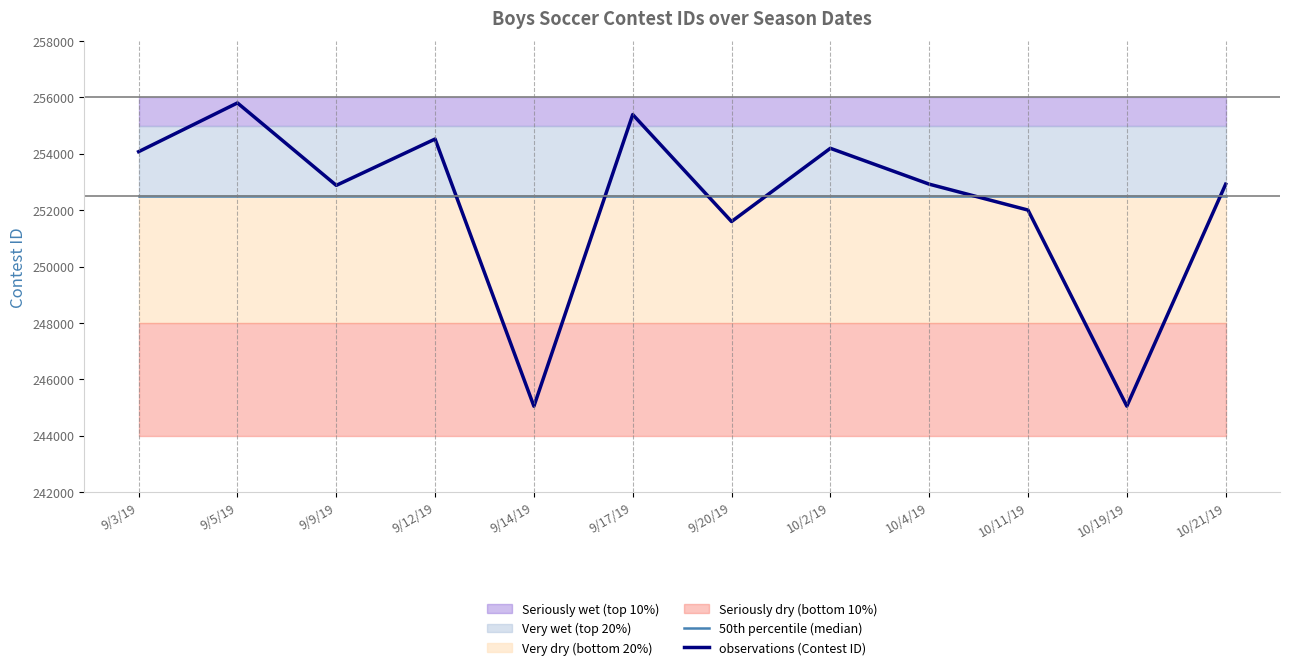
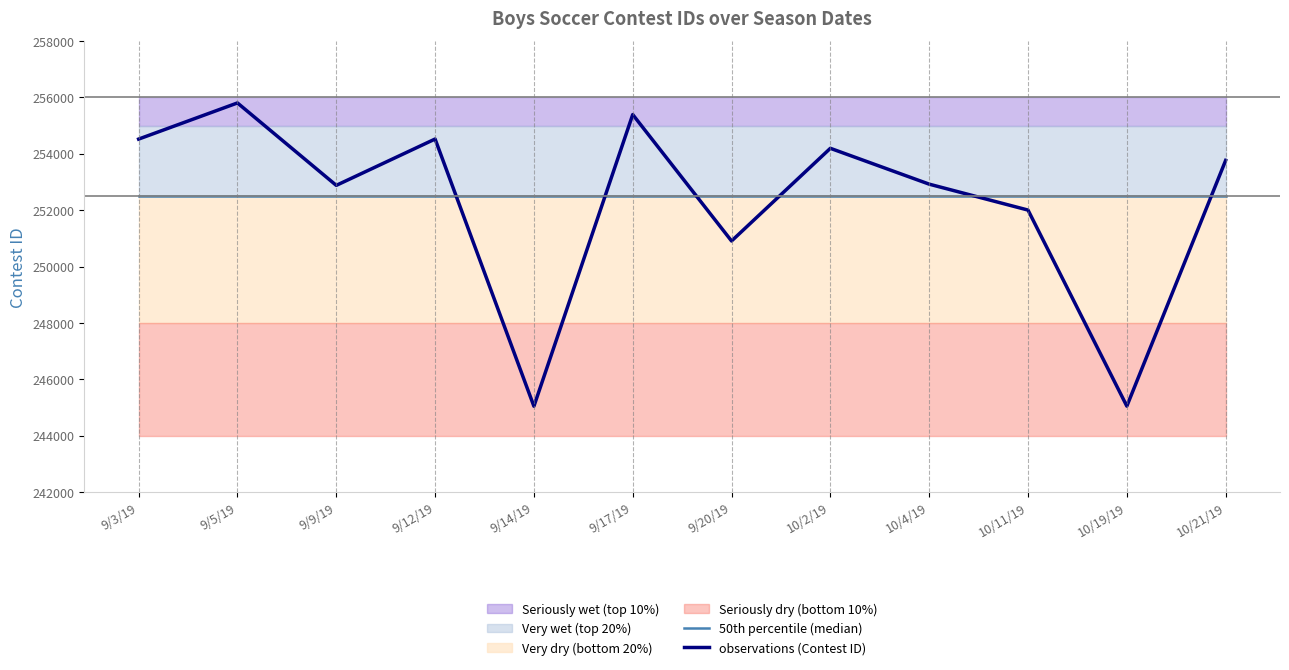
observations (Contest ID), 9/3/19: 254100 -> 254500
observations (Contest ID), 9/20/19: 251600 -> 250900
observations (Contest ID), 10/21/19: 252900 -> 253800
